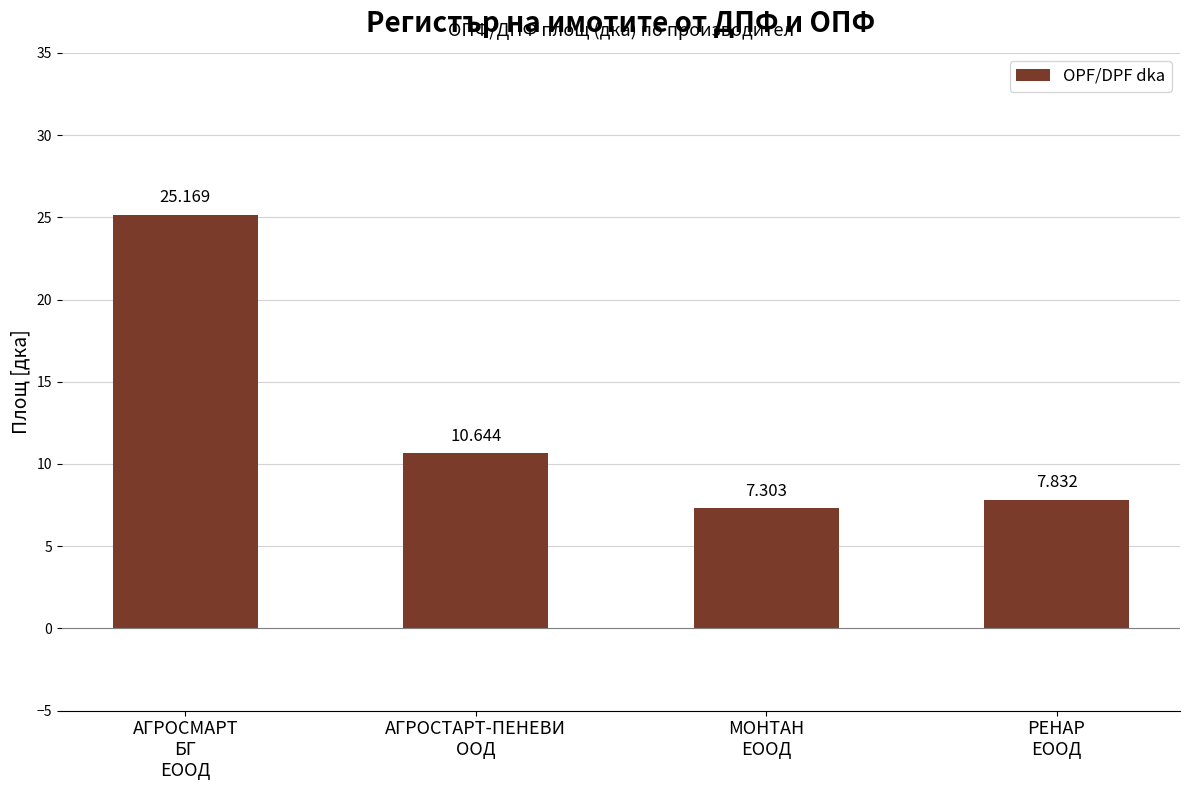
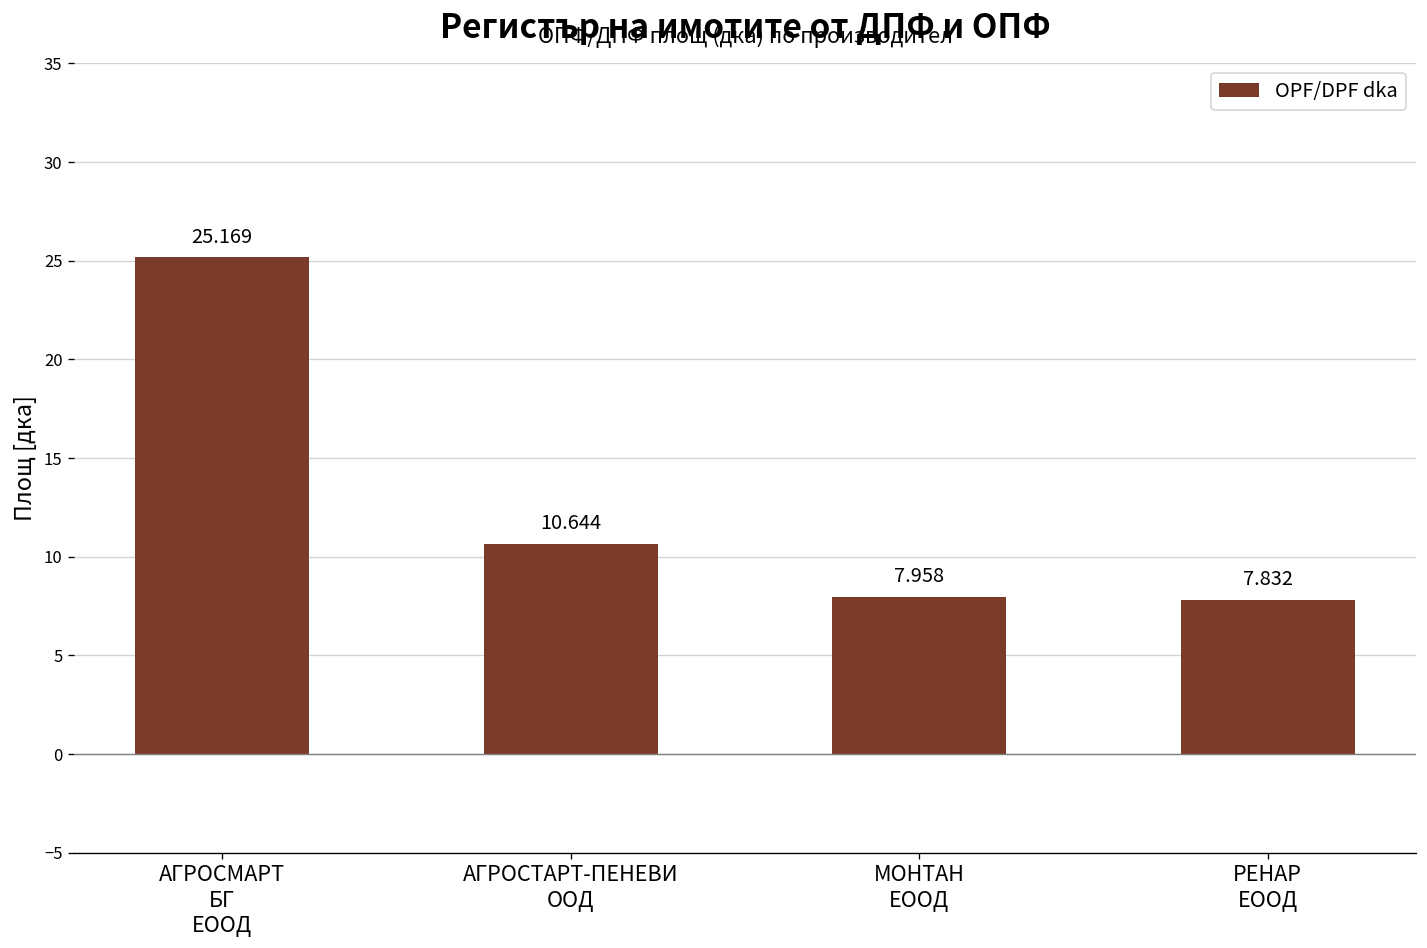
МОНТАН ЕООД: 7.303 -> 7.958
